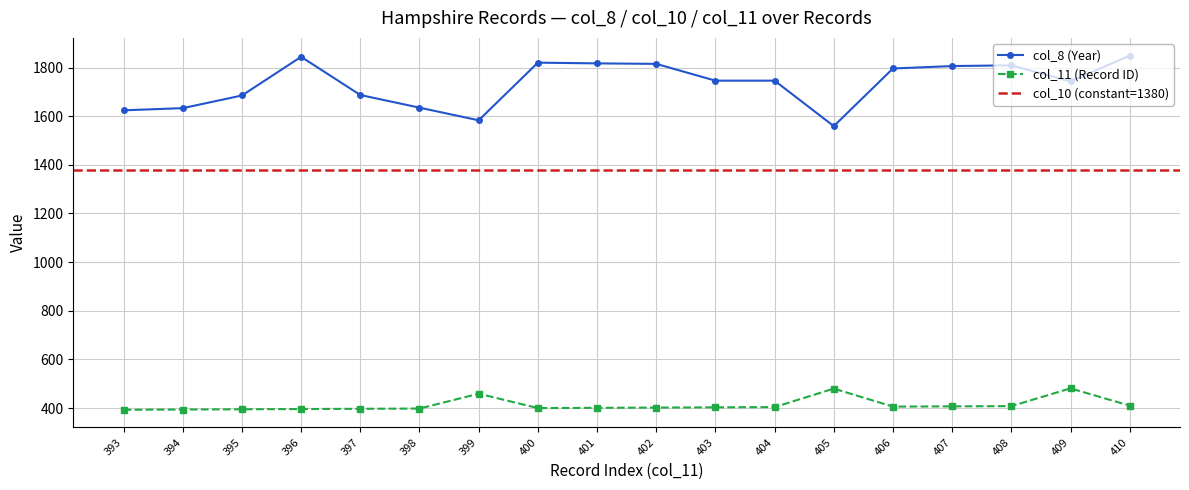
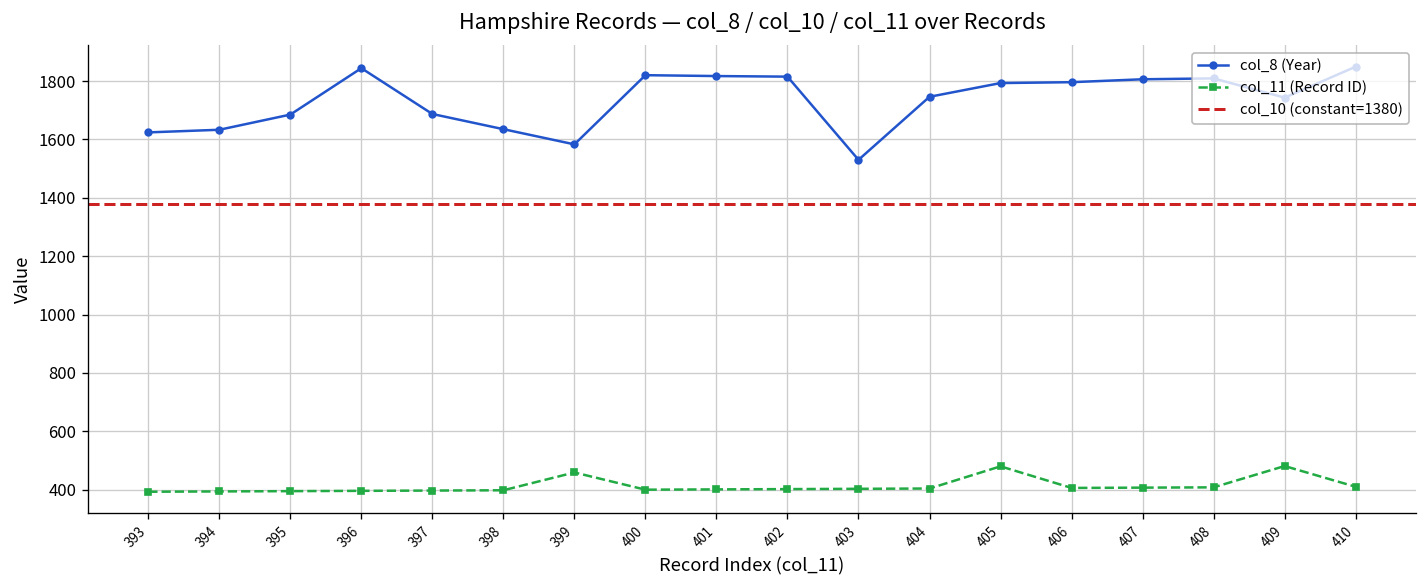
col_8 (Year), 403: 1750 -> 1530
col_8 (Year), 405: 1560 -> 1790
